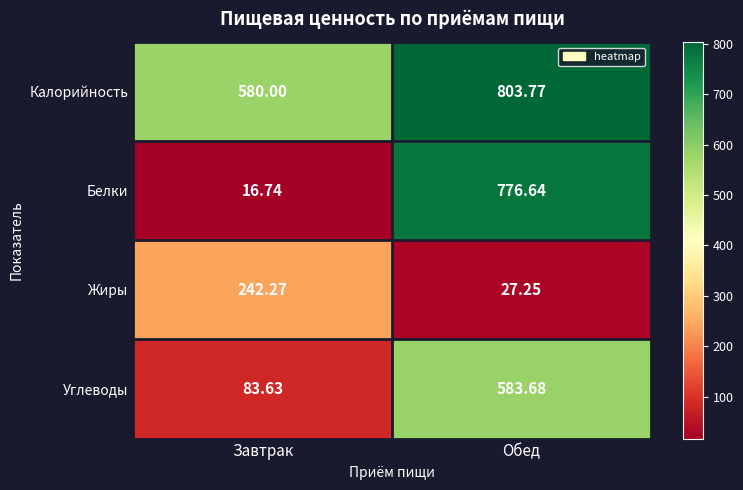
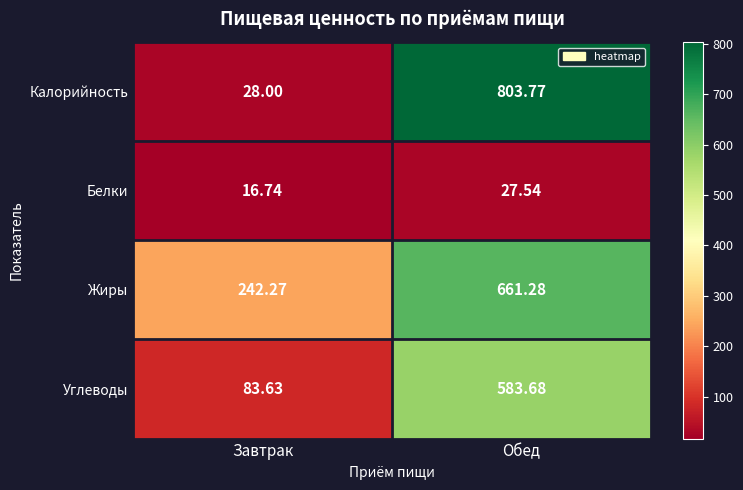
Калорийность, Завтрак: 580.00 -> 28.00
Белки, Обед: 776.64 -> 27.54
Жиры, Обед: 27.25 -> 661.28
